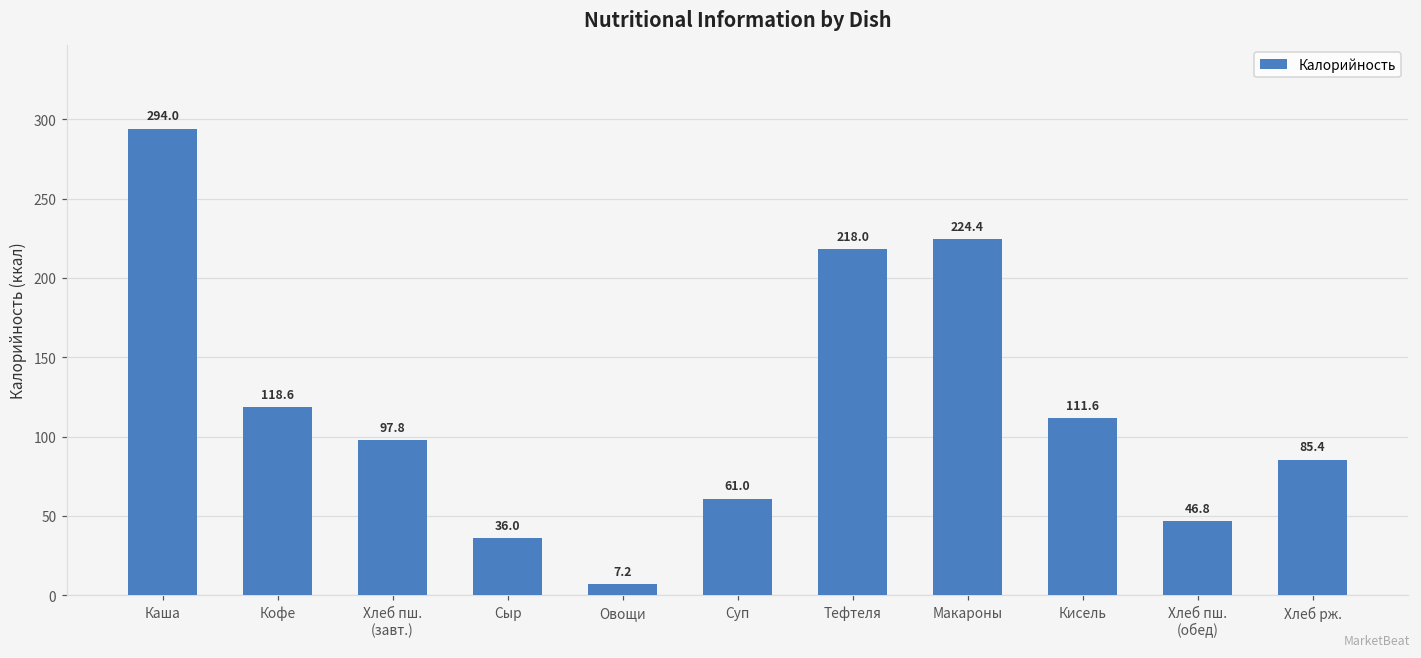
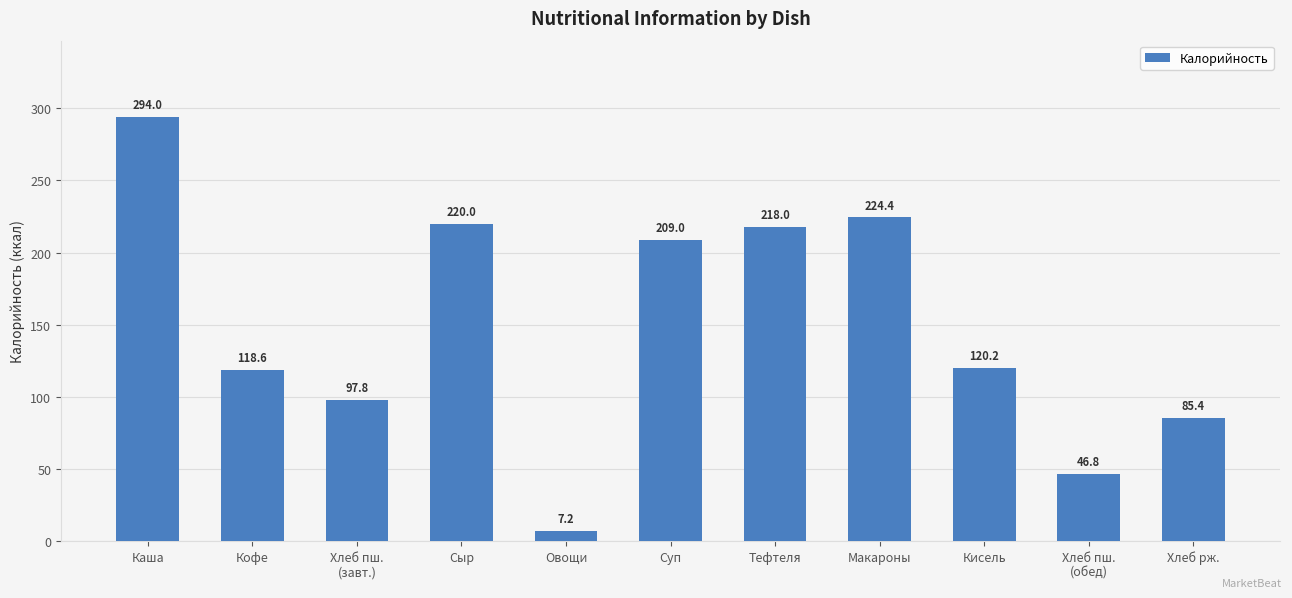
Сыр: 36.0 -> 220.0
Суп: 61.0 -> 209.0
Кисель: 111.6 -> 120.2
